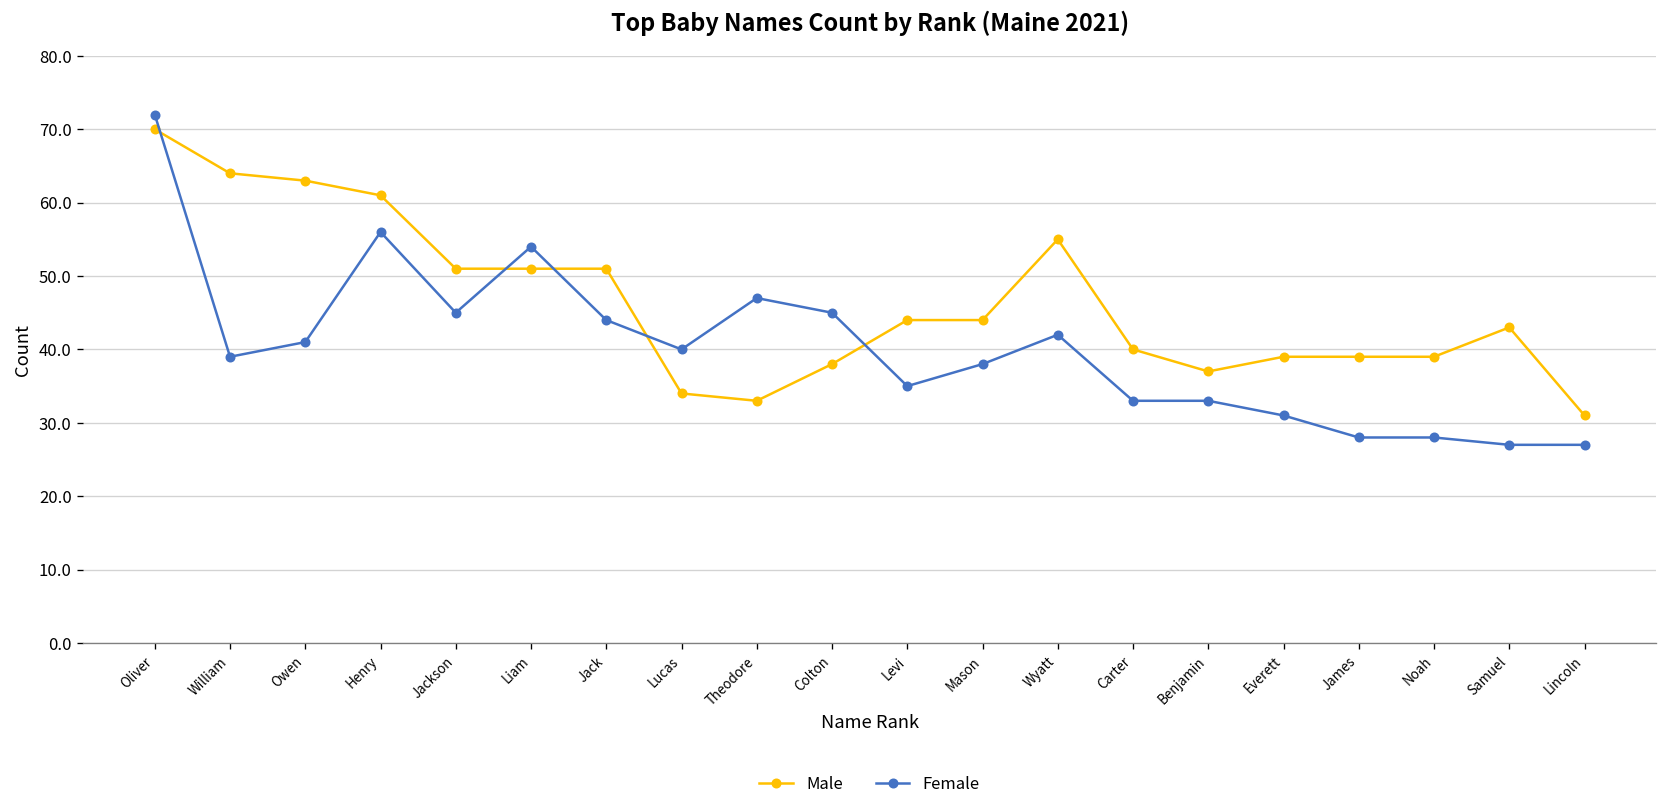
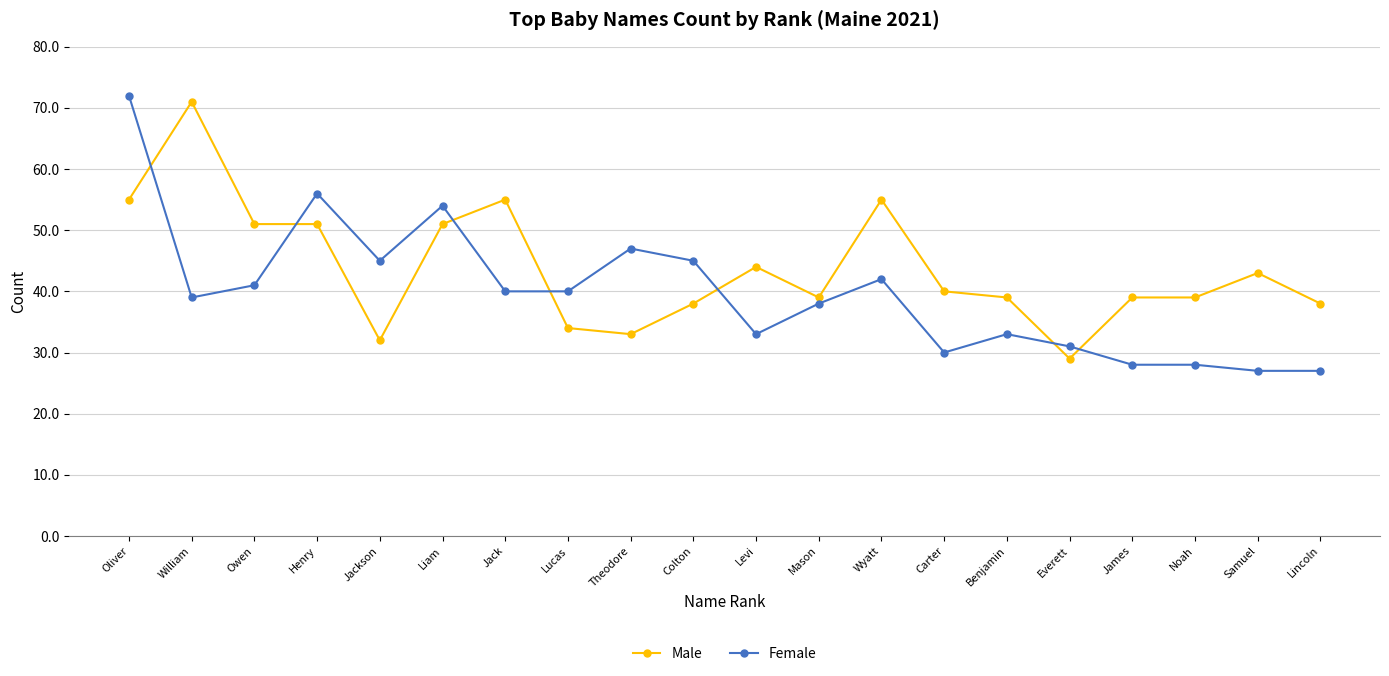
Male, Oliver: 70 -> 55
Male, William: 64 -> 71
Male, Owen: 63 -> 51
Male, Henry: 61 -> 51
Male, Jackson: 51 -> 32
Male, Jack: 51 -> 55
Female, Jack: 44 -> 40
Female, Levi: 35 -> 33
Male, Mason: 44 -> 39
Female, Carter: 33 -> 30
Male, Benjamin: 37 -> 39
Male, Everett: 39 -> 29
Male, Lincoln: 31 -> 38
